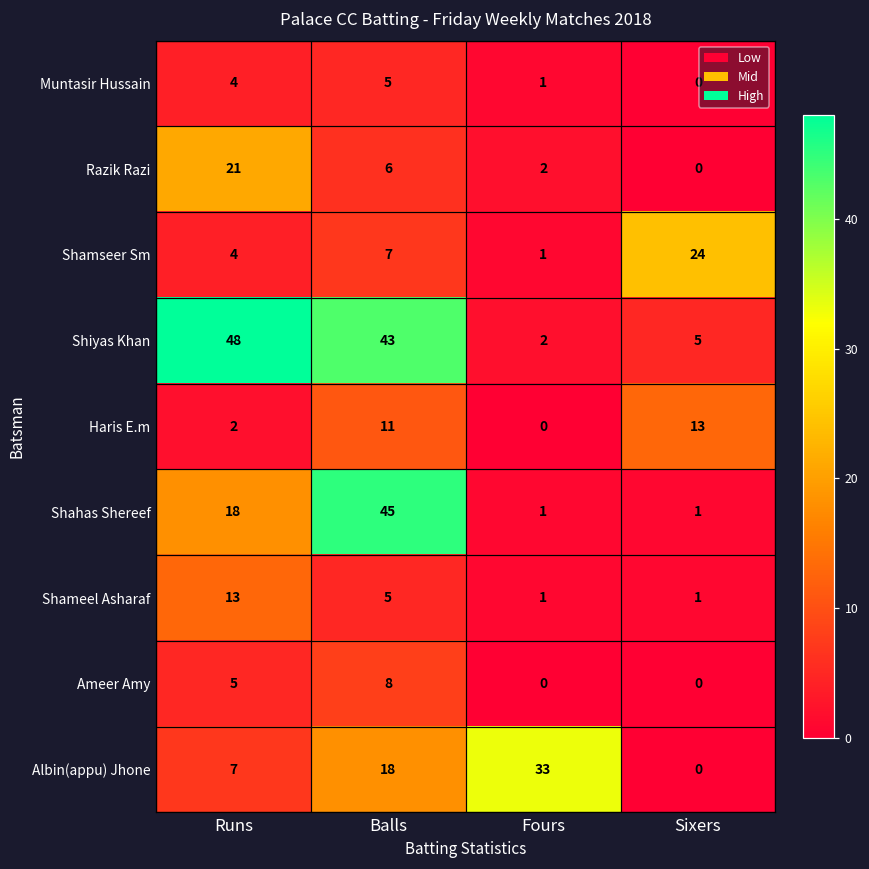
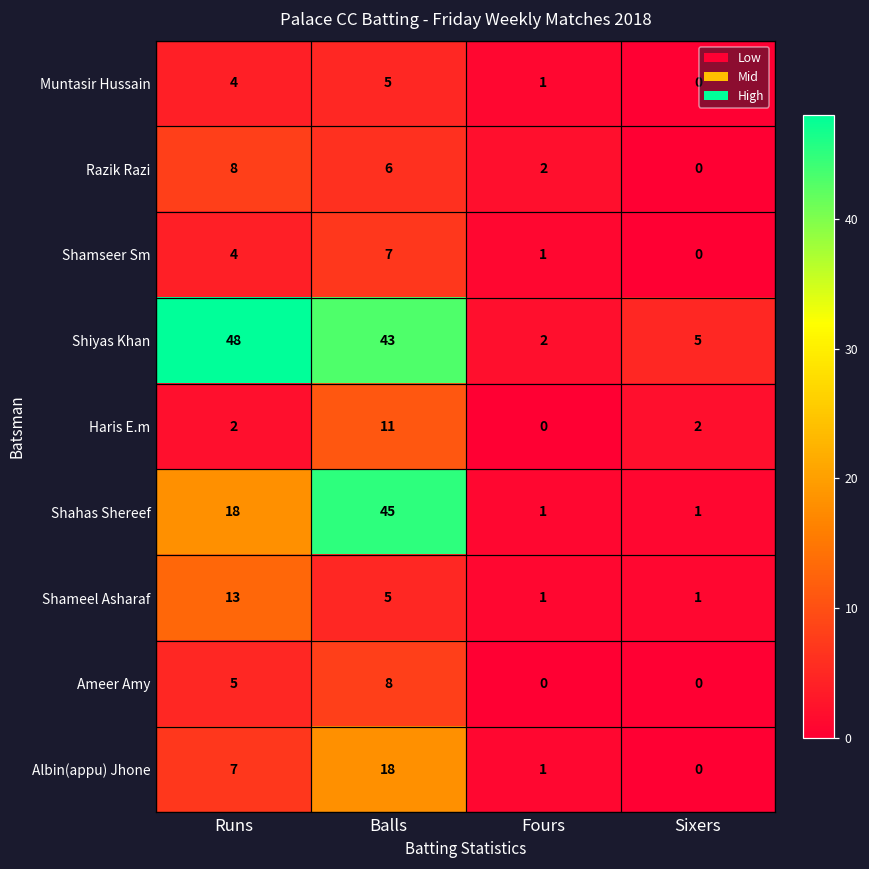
Razik Razi, Runs: 21 -> 8
Shamseer Sm, Sixers: 24 -> 0
Haris E.m, Sixers: 13 -> 2
Albin(appu) Jhone, Fours: 33 -> 1
